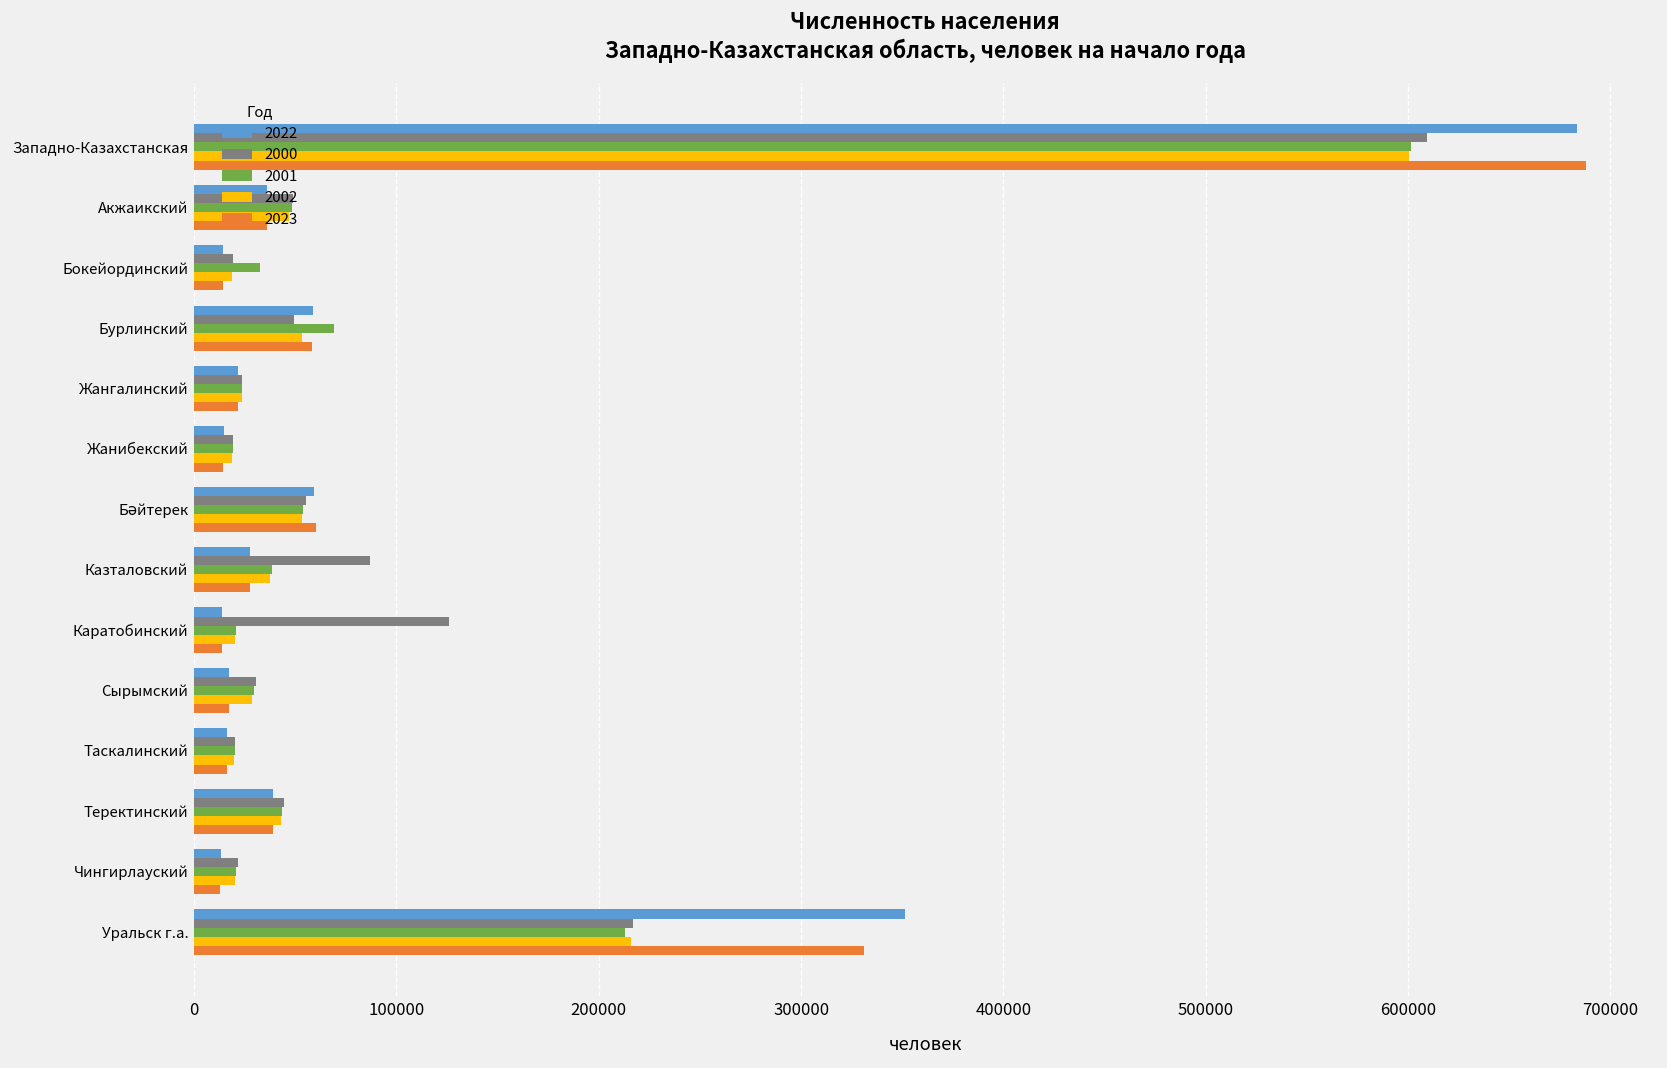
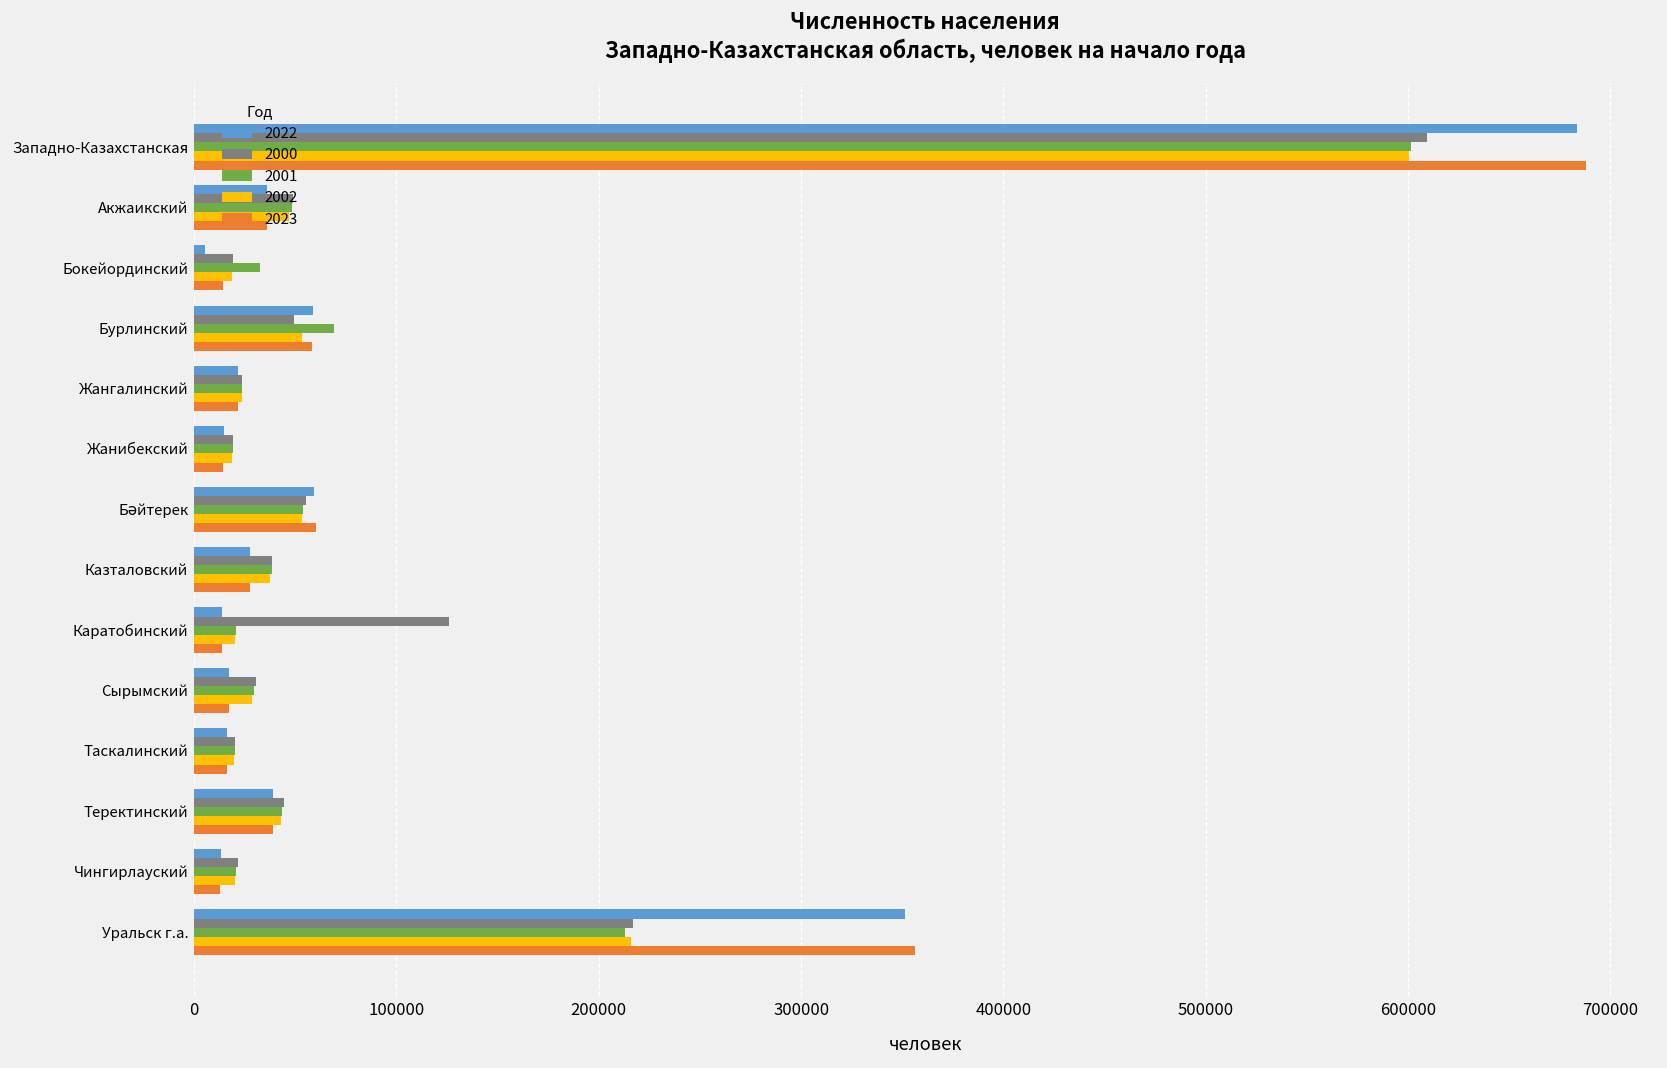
2022, Бокейординский: 14000 -> 6000
2000, Казталовский: 87000 -> 39000
2023, Уральск г.а.: 331000 -> 357000
